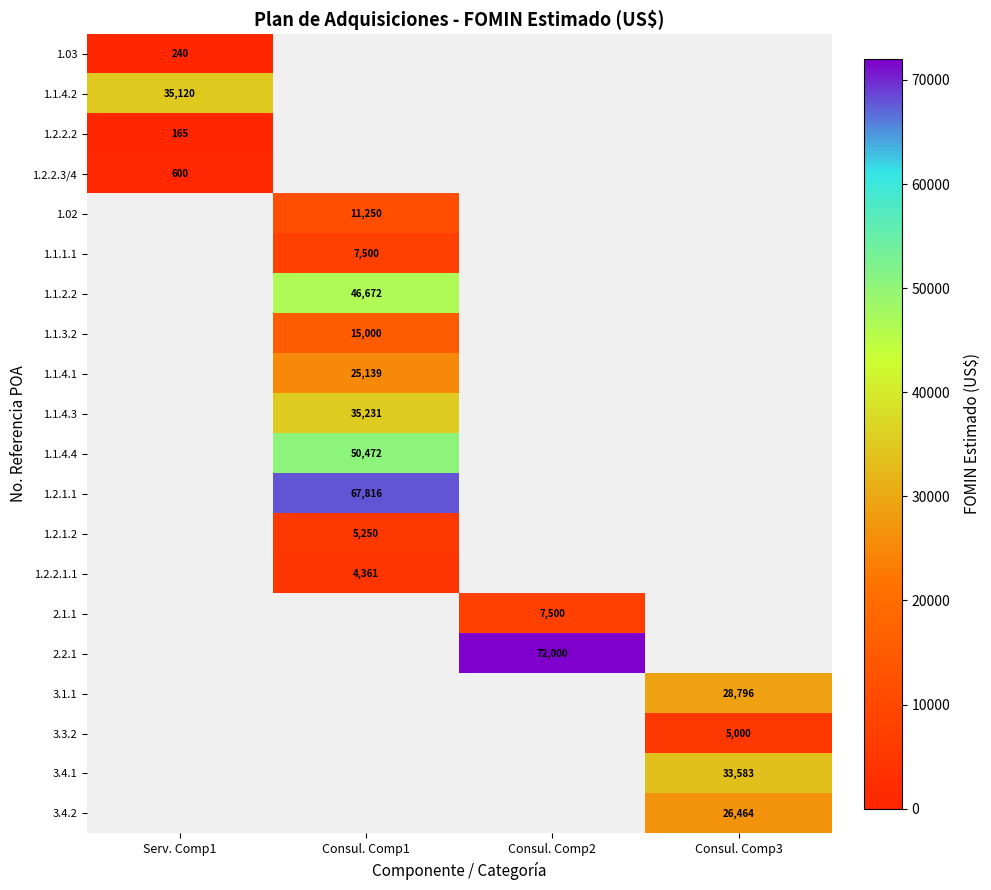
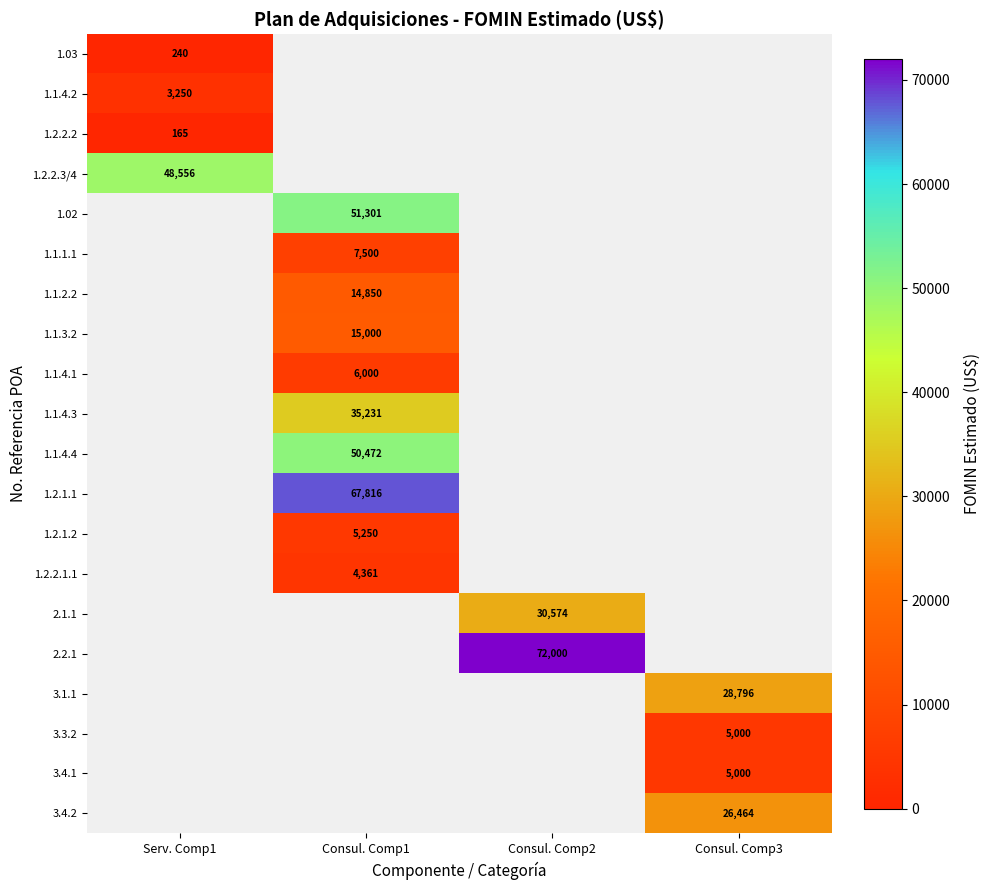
1.1.4.2, Serv. Comp1: 35,120 -> 3,250
1.2.2.3/4, Serv. Comp1: 600 -> 48,556
1.02, Consul. Comp1: 11,250 -> 51,301
1.1.2.2, Consul. Comp1: 46,672 -> 14,850
1.1.4.1, Consul. Comp1: 25,139 -> 6,000
2.1.1, Consul. Comp2: 7,500 -> 30,574
3.4.1, Consul. Comp3: 33,583 -> 5,000
